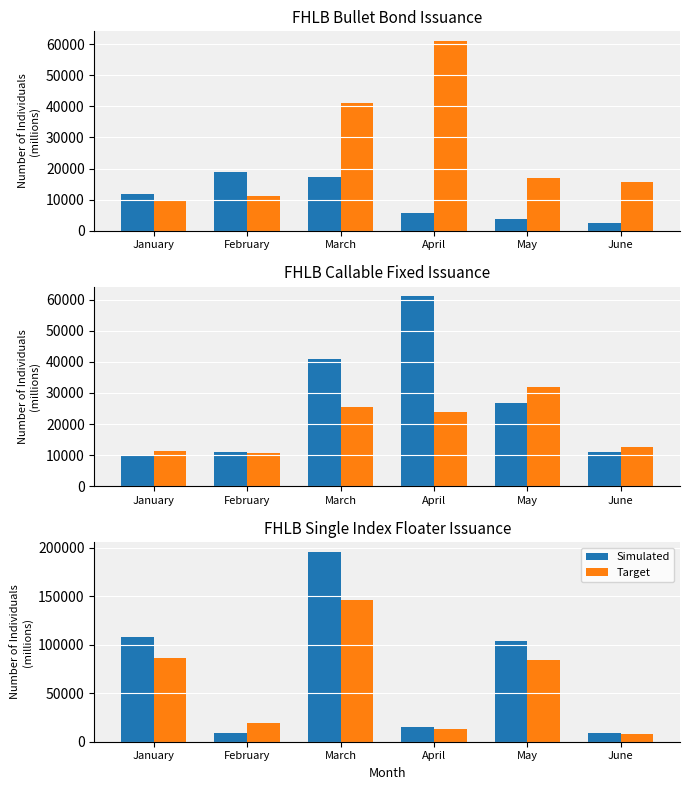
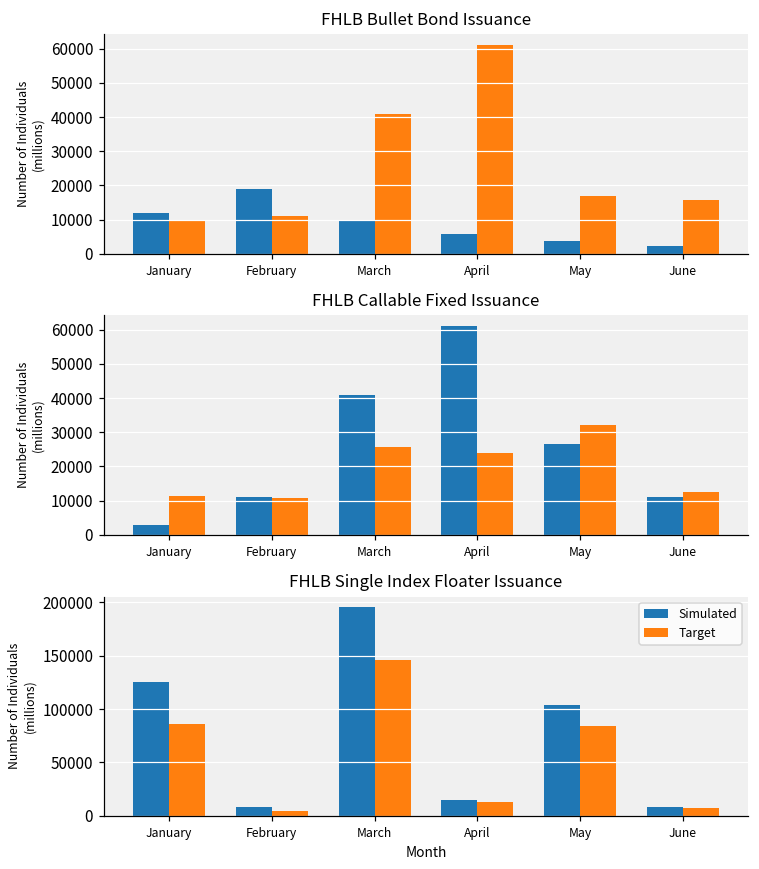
FHLB Bullet Bond Issuance, Simulated, March: 17000 -> 10000
FHLB Callable Fixed Issuance, Simulated, January: 10000 -> 3000
FHLB Single Index Floater Issuance, Simulated, January: 110000 -> 120000
FHLB Single Index Floater Issuance, Target, February: 20000 -> 0
